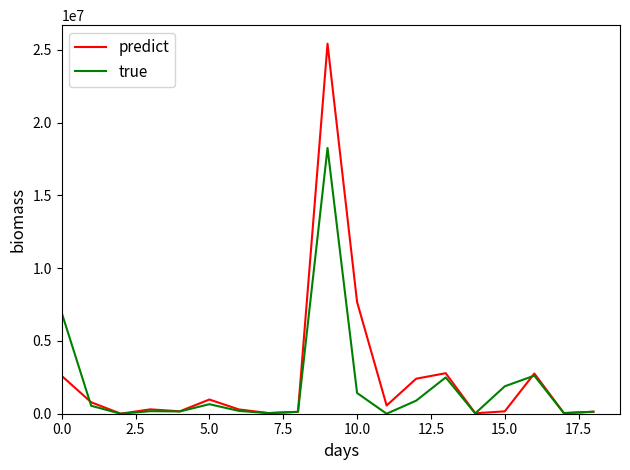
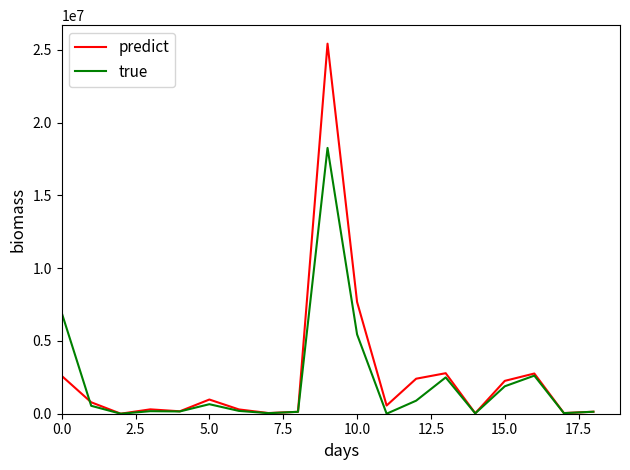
true, 10.0: 1400000 -> 5400000
predict, 15.0: 200000 -> 2300000
